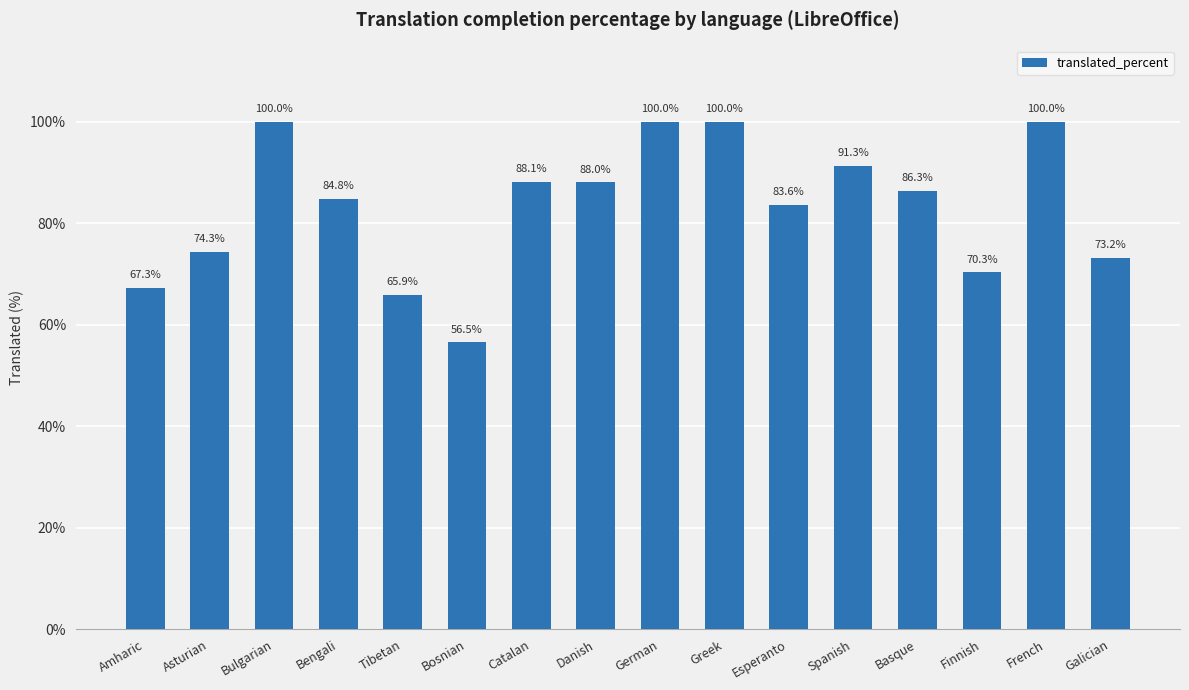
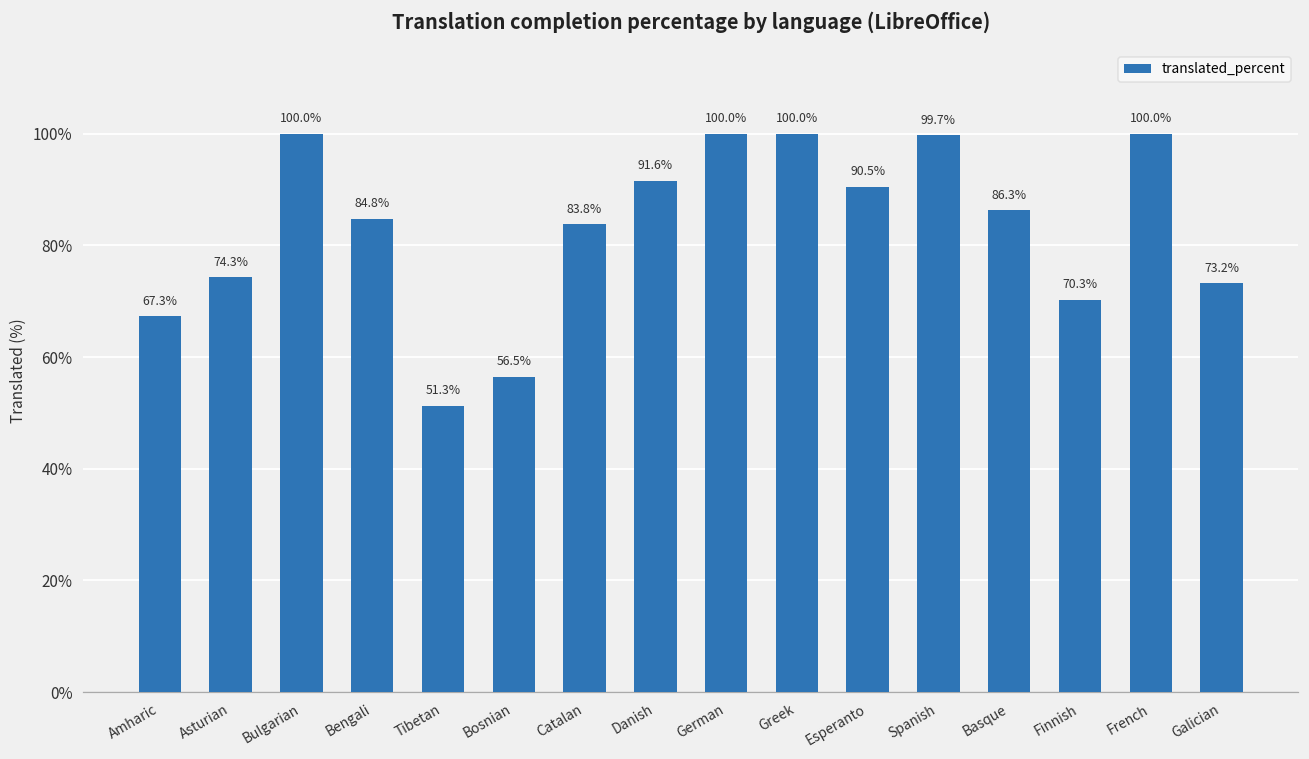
Tibetan: 65.9% -> 51.3%
Catalan: 88.1% -> 83.8%
Danish: 88.0% -> 91.6%
Esperanto: 83.6% -> 90.5%
Spanish: 91.3% -> 99.7%
